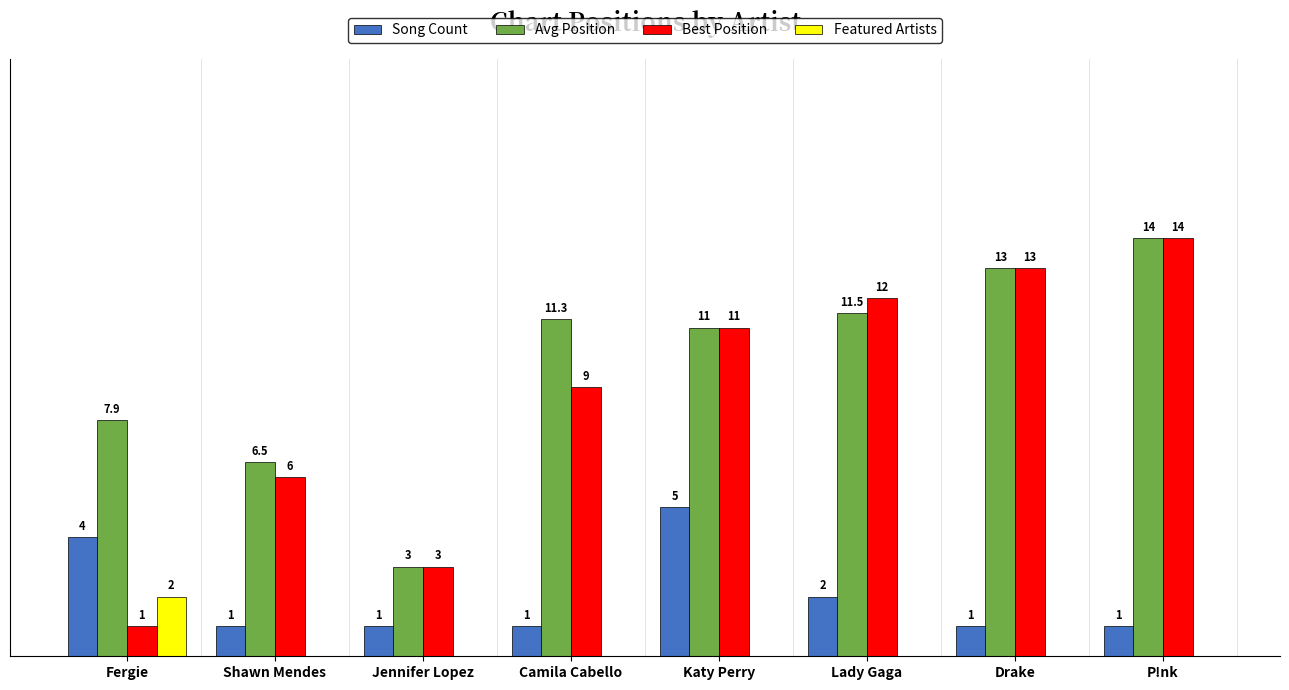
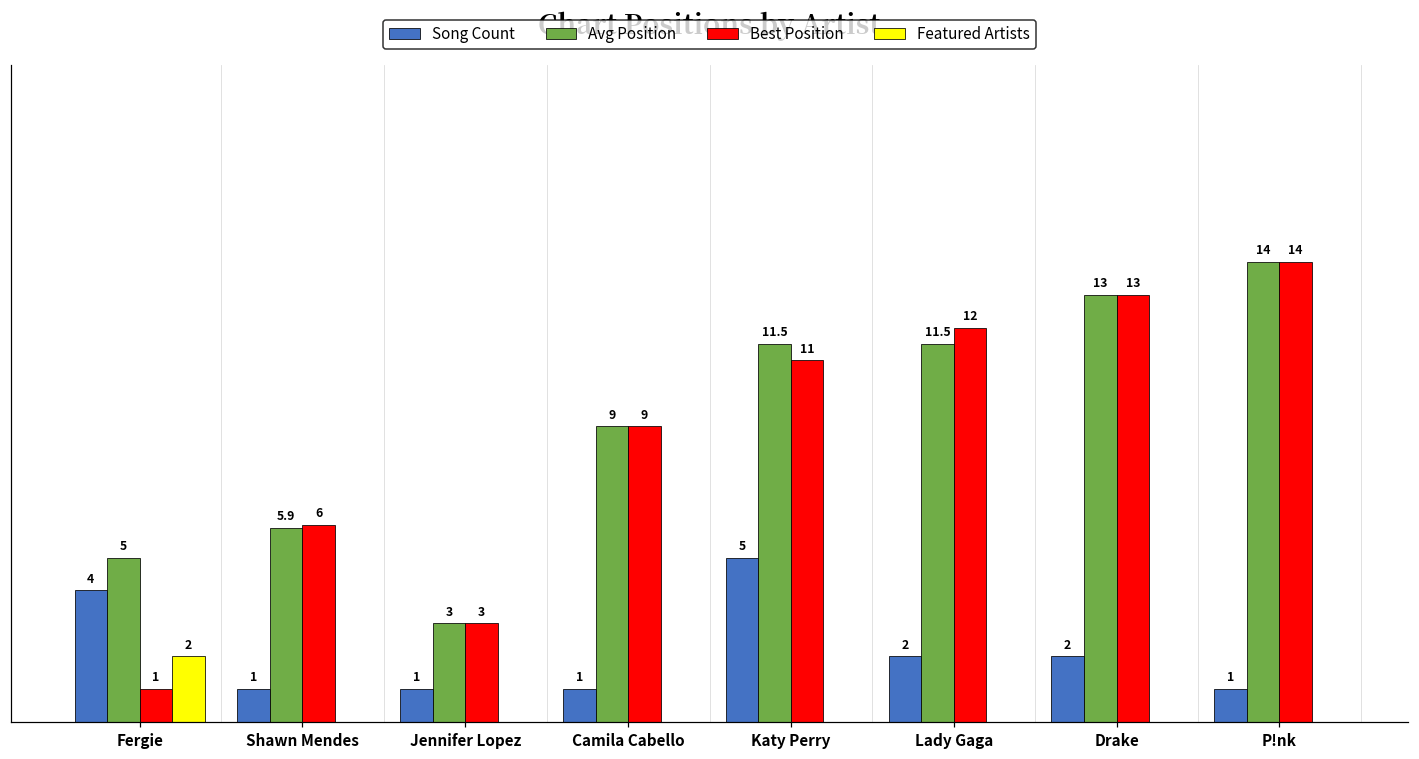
Avg Position, Fergie: 7.9 -> 5
Avg Position, Shawn Mendes: 6.5 -> 5.9
Avg Position, Camila Cabello: 11.3 -> 9
Avg Position, Katy Perry: 11 -> 11.5
Song Count, Drake: 1 -> 2
